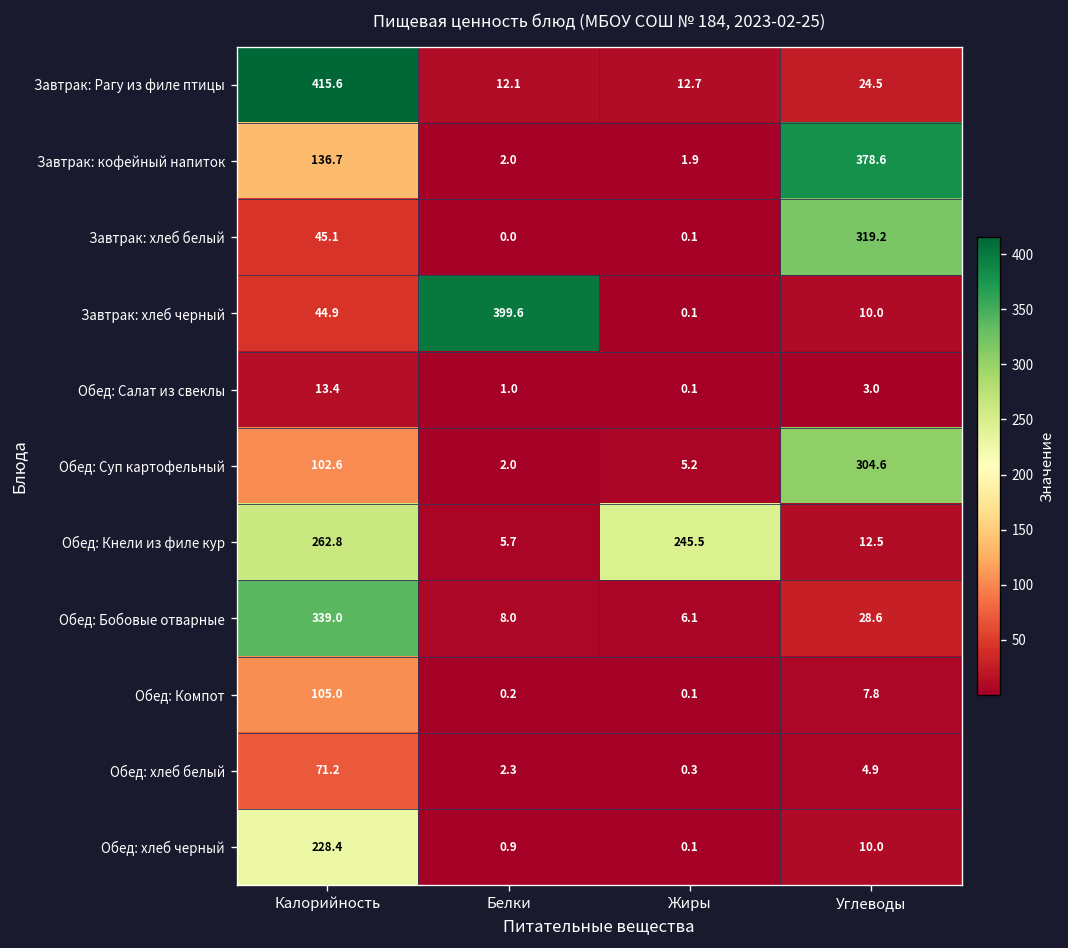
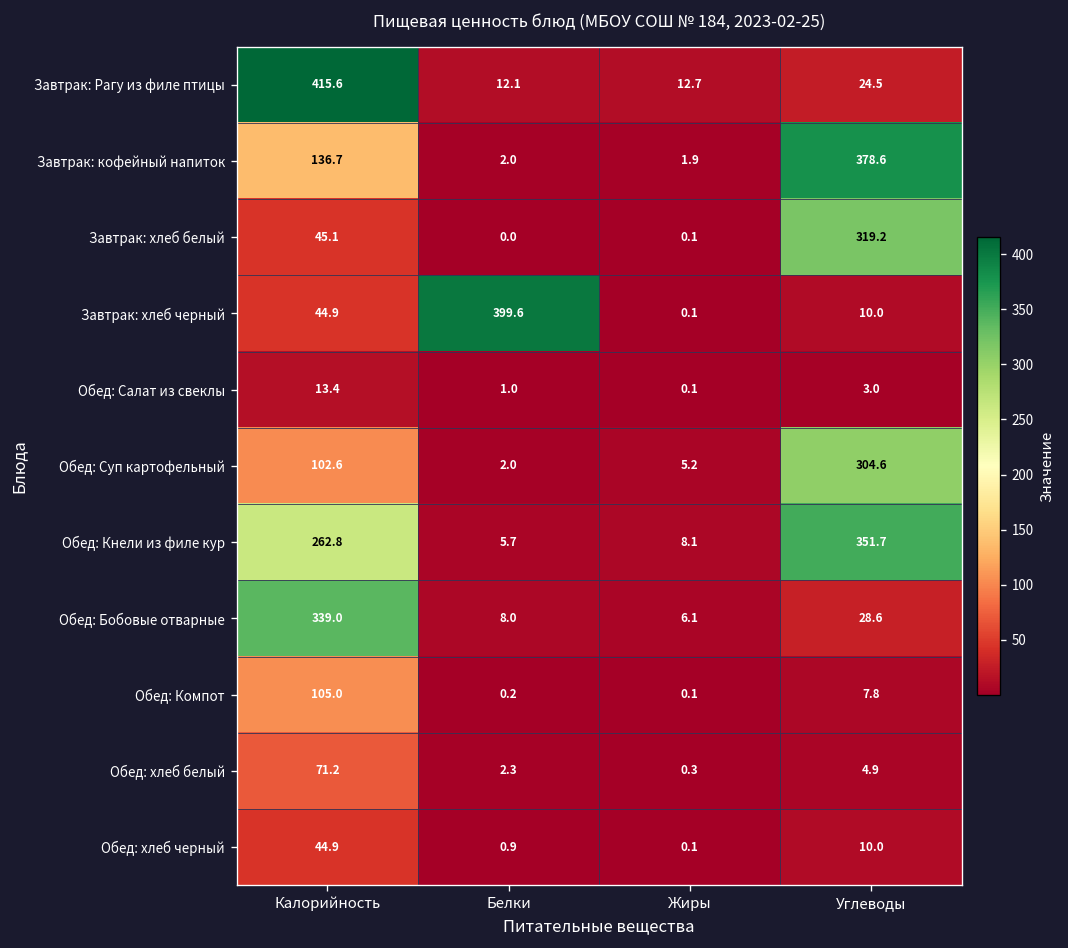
Обед: Кнели из филе кур, Жиры: 245.5 -> 8.1
Обед: Кнели из филе кур, Углеводы: 12.5 -> 351.7
Обед: хлеб черный, Калорийность: 228.4 -> 44.9
